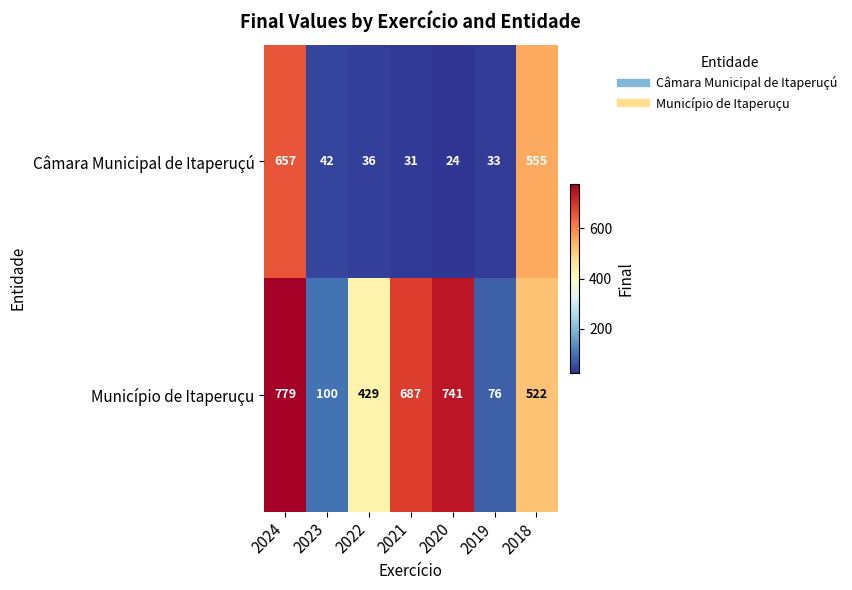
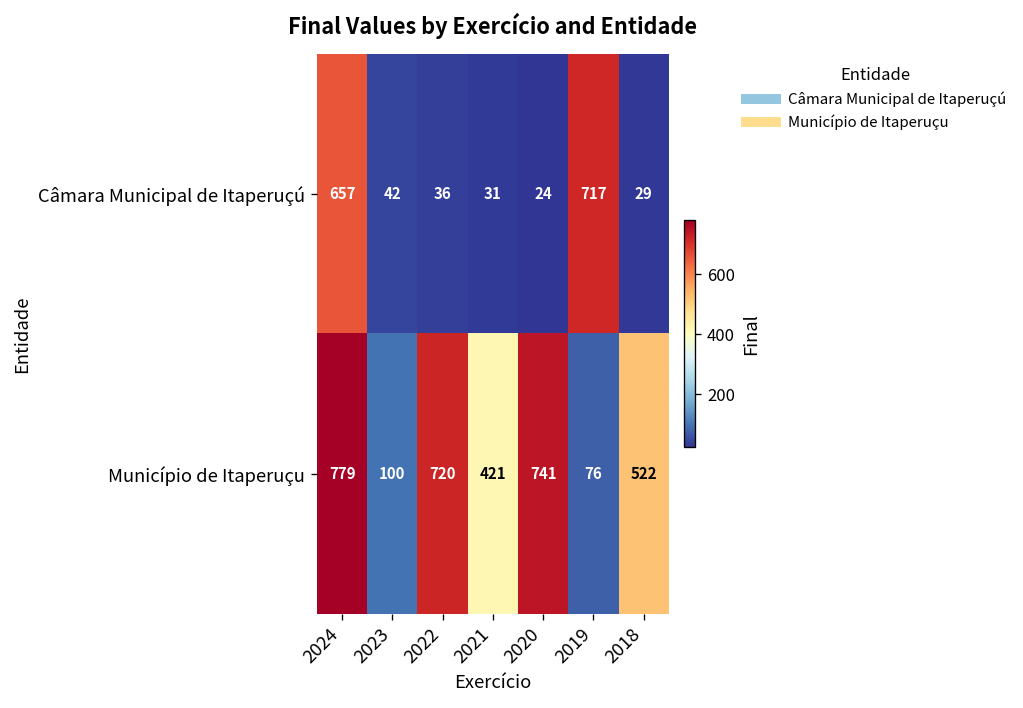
Câmara Municipal de Itaperuçú, 2019: 33 -> 717
Câmara Municipal de Itaperuçú, 2018: 555 -> 29
Município de Itaperuçu, 2022: 429 -> 720
Município de Itaperuçu, 2021: 687 -> 421
